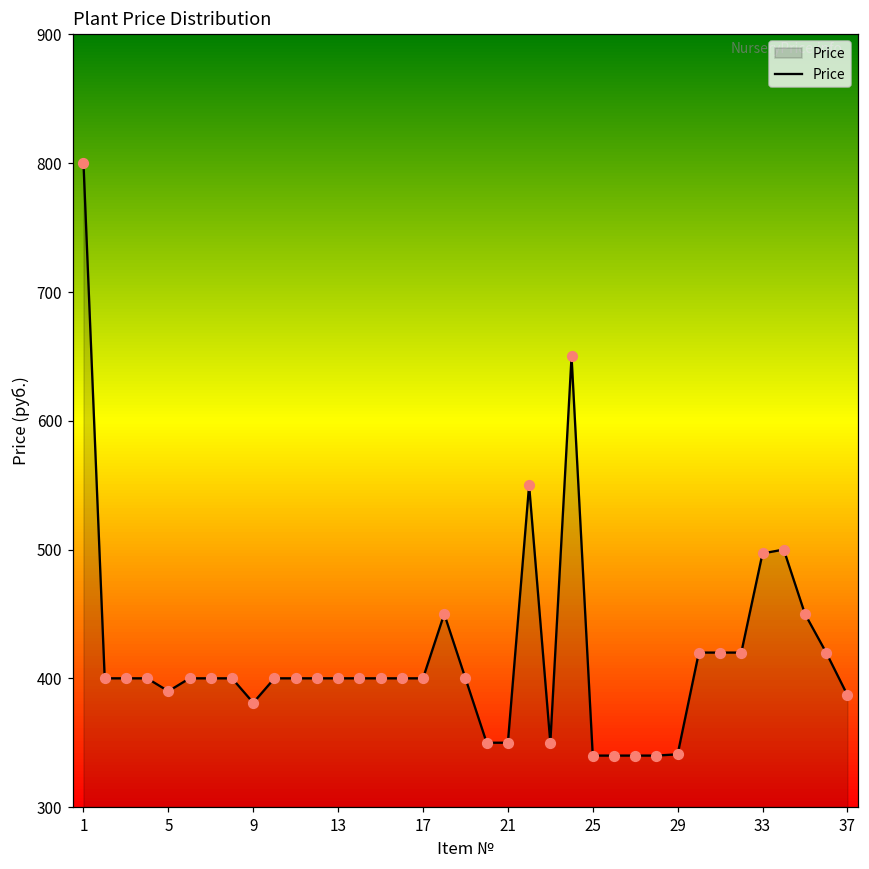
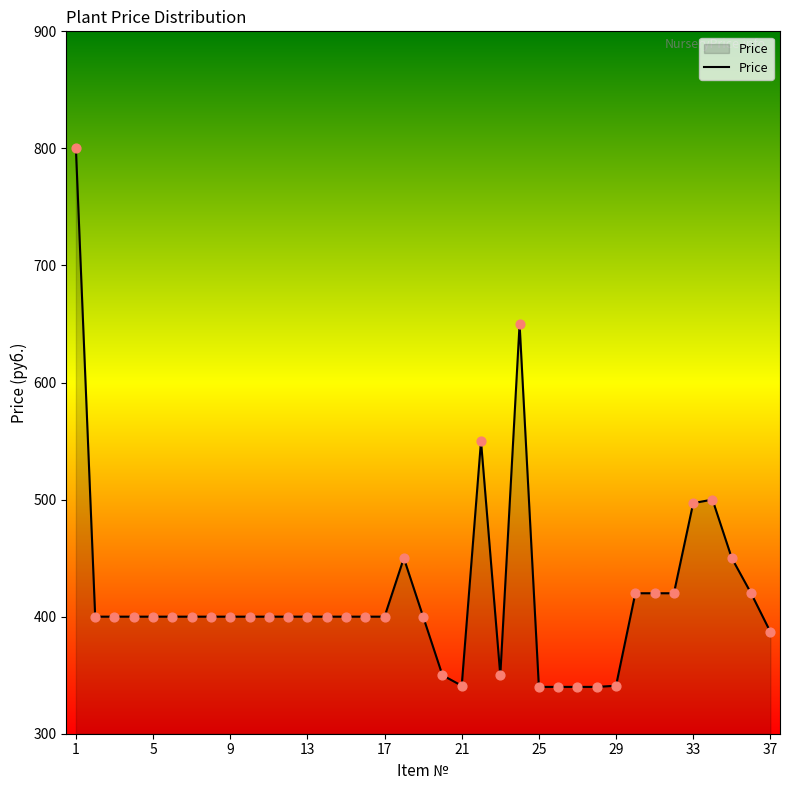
5: 390 -> 400
9: 381 -> 400
21: 350 -> 341
